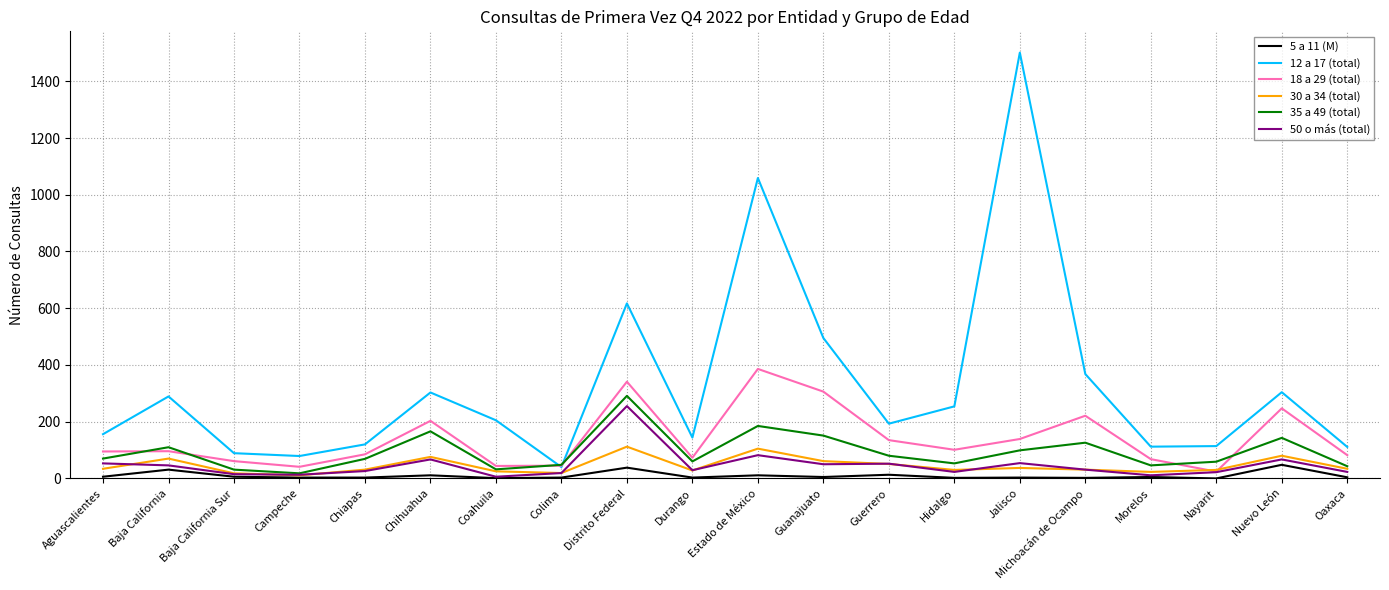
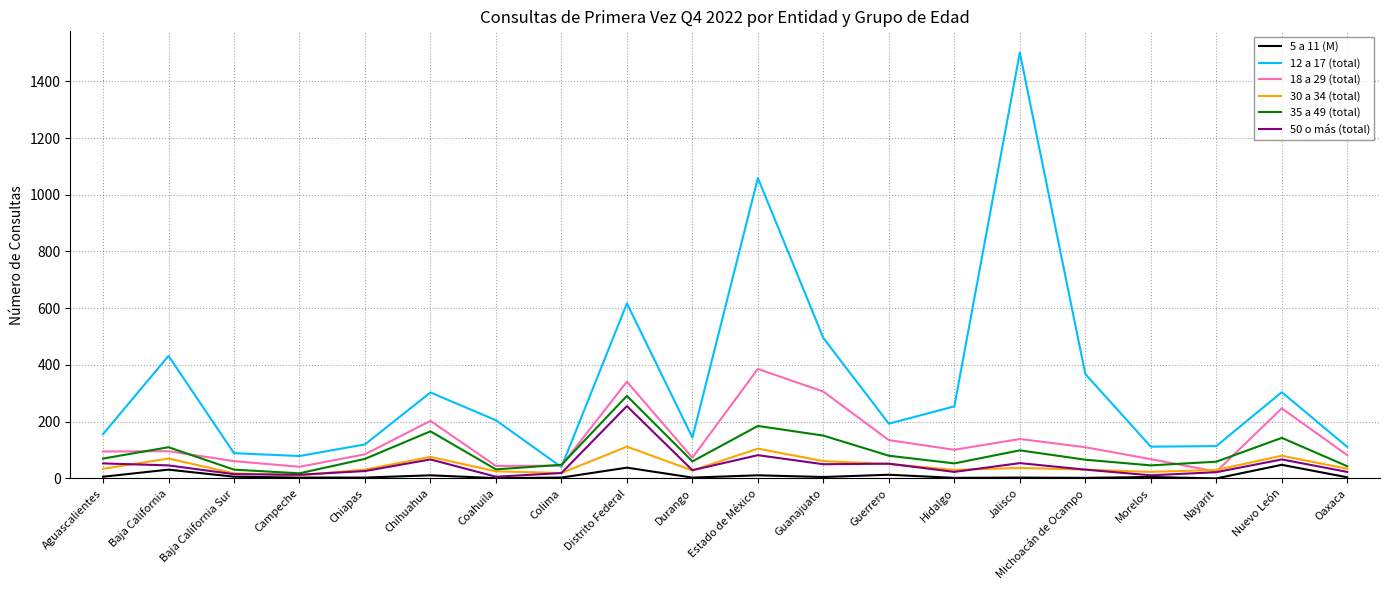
12 a 17 (total), Baja California: 290 -> 430
18 a 29 (total), Michoacán de Ocampo: 220 -> 110
35 a 49 (total), Michoacán de Ocampo: 130 -> 70
